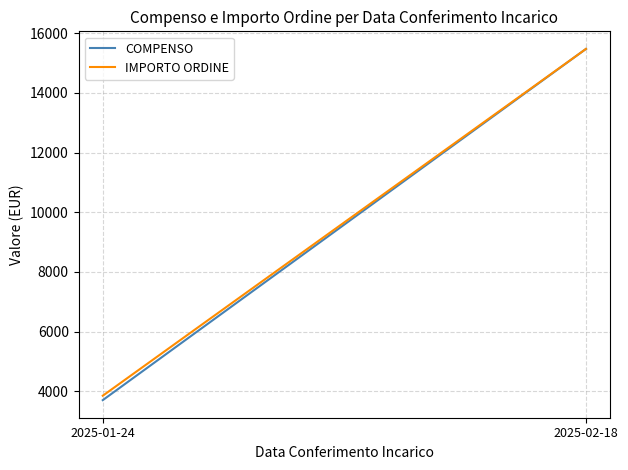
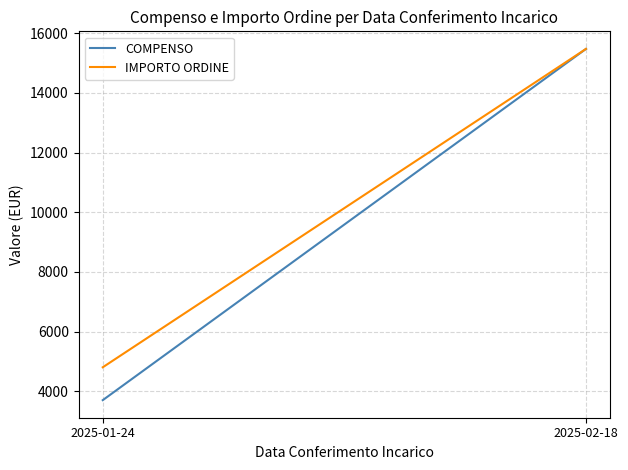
IMPORTO ORDINE, 2025-01-24: 3900 -> 4800
